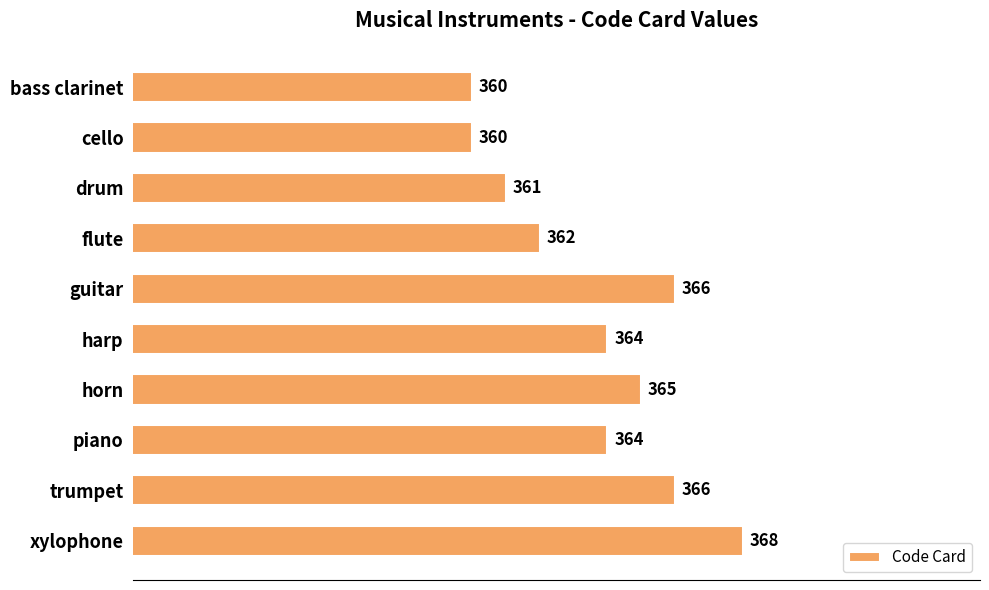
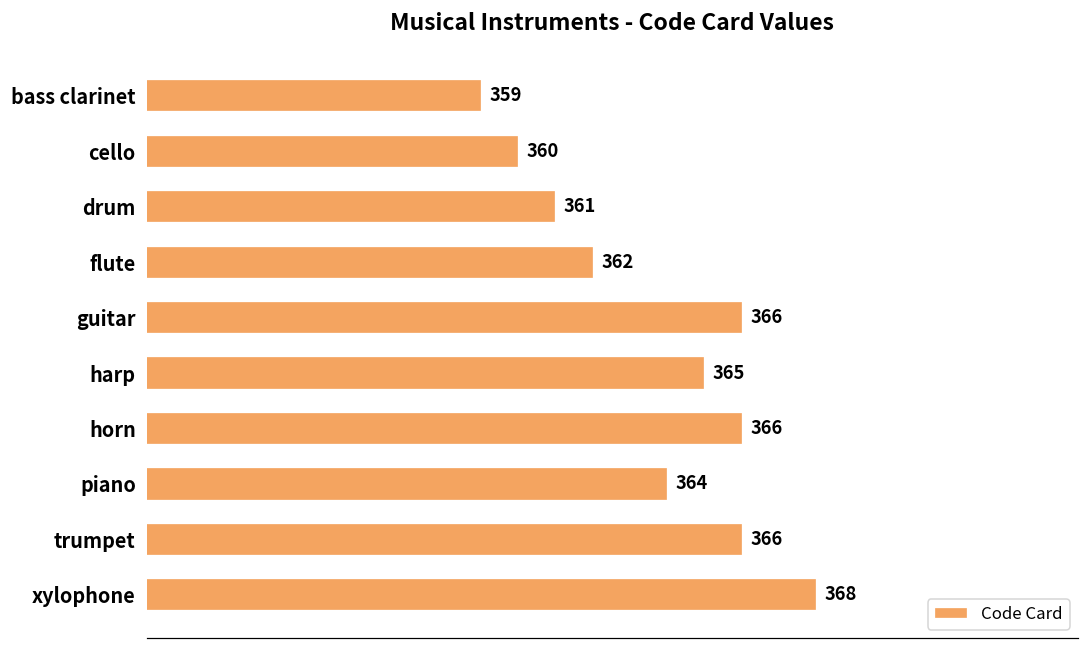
bass clarinet: 360 -> 359
harp: 364 -> 365
horn: 365 -> 366
